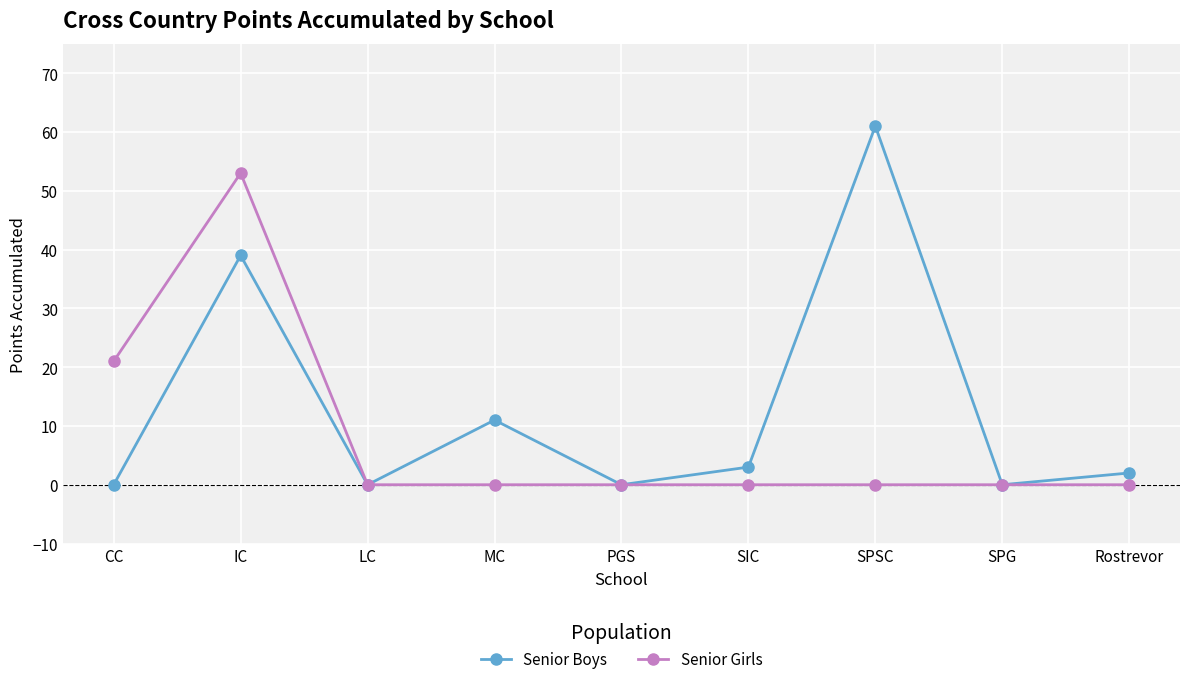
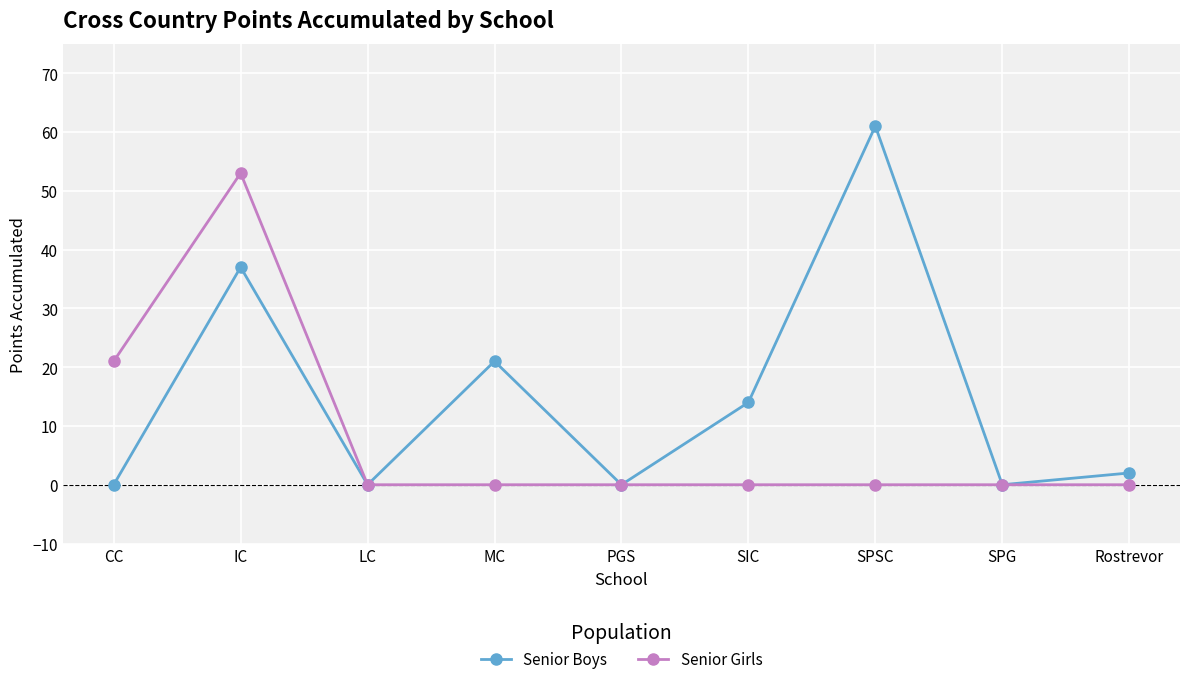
Senior Boys, IC: 39 -> 37
Senior Boys, MC: 11 -> 21
Senior Boys, SIC: 3 -> 14
